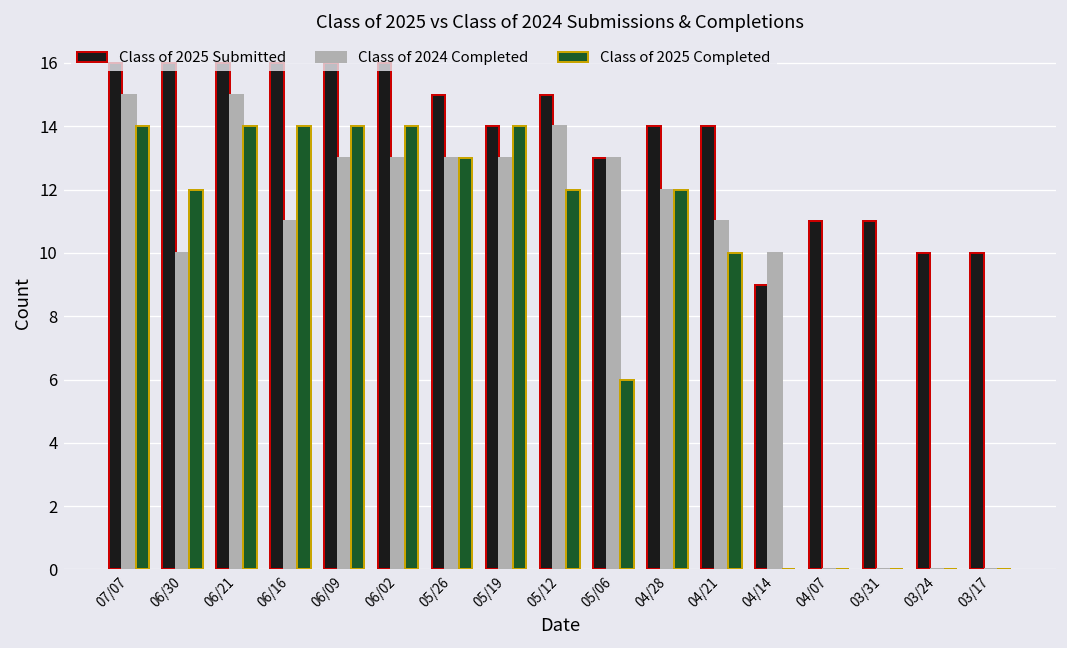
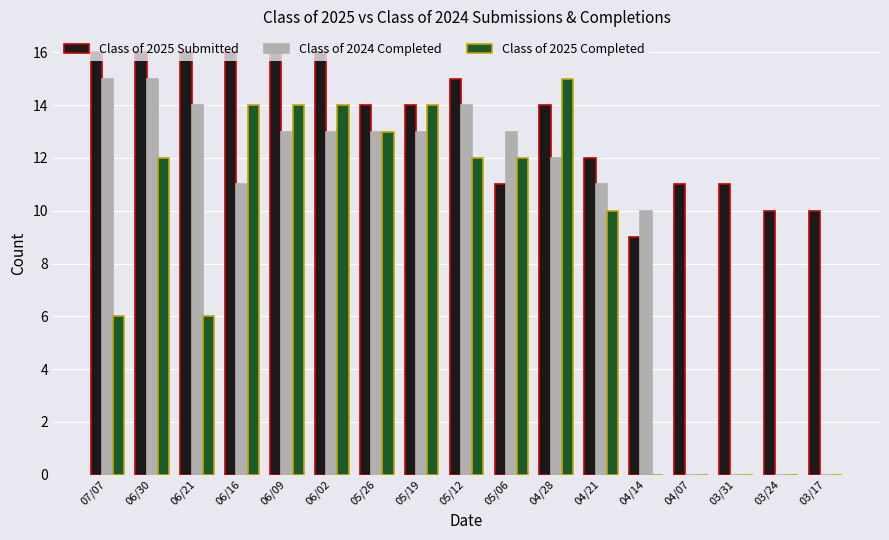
Class of 2025 Completed, 07/07: 14 -> 6
Class of 2024 Completed, 06/30: 10 -> 15
Class of 2024 Completed, 06/21: 15 -> 14
Class of 2025 Completed, 06/21: 14 -> 6
Class of 2025 Submitted, 05/26: 15 -> 14
Class of 2025 Submitted, 05/06: 13 -> 11
Class of 2025 Completed, 05/06: 6 -> 12
Class of 2025 Completed, 04/28: 12 -> 15
Class of 2025 Submitted, 04/21: 14 -> 12
